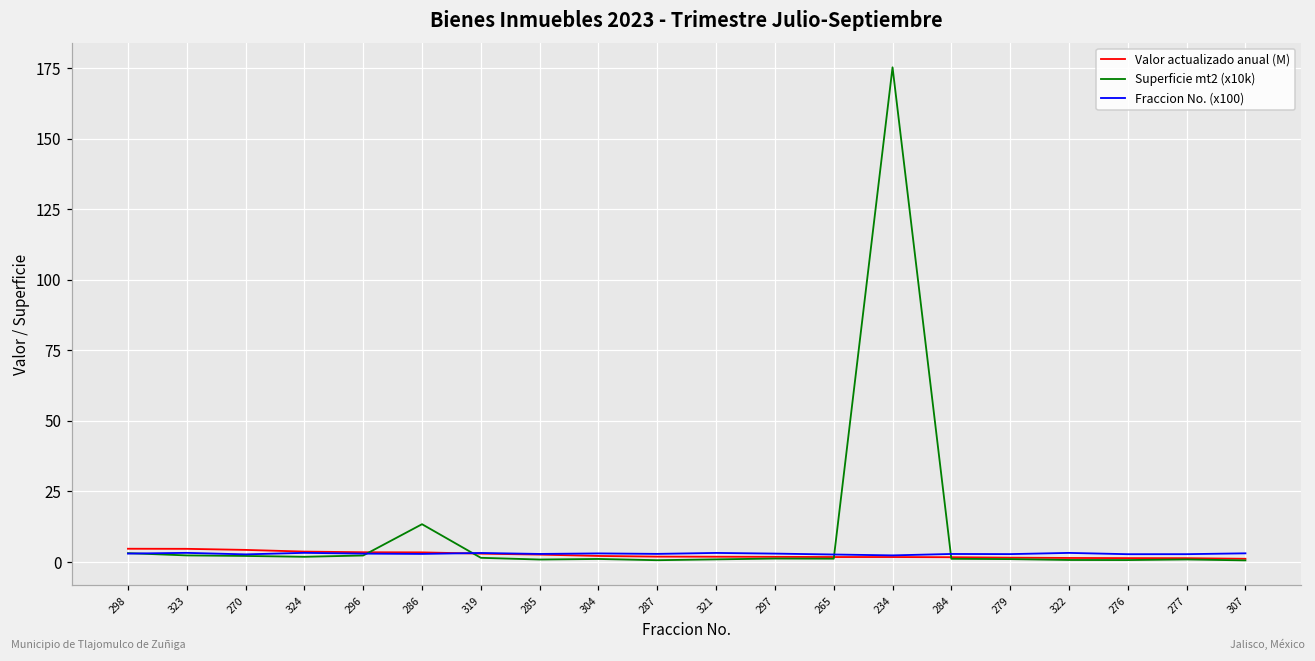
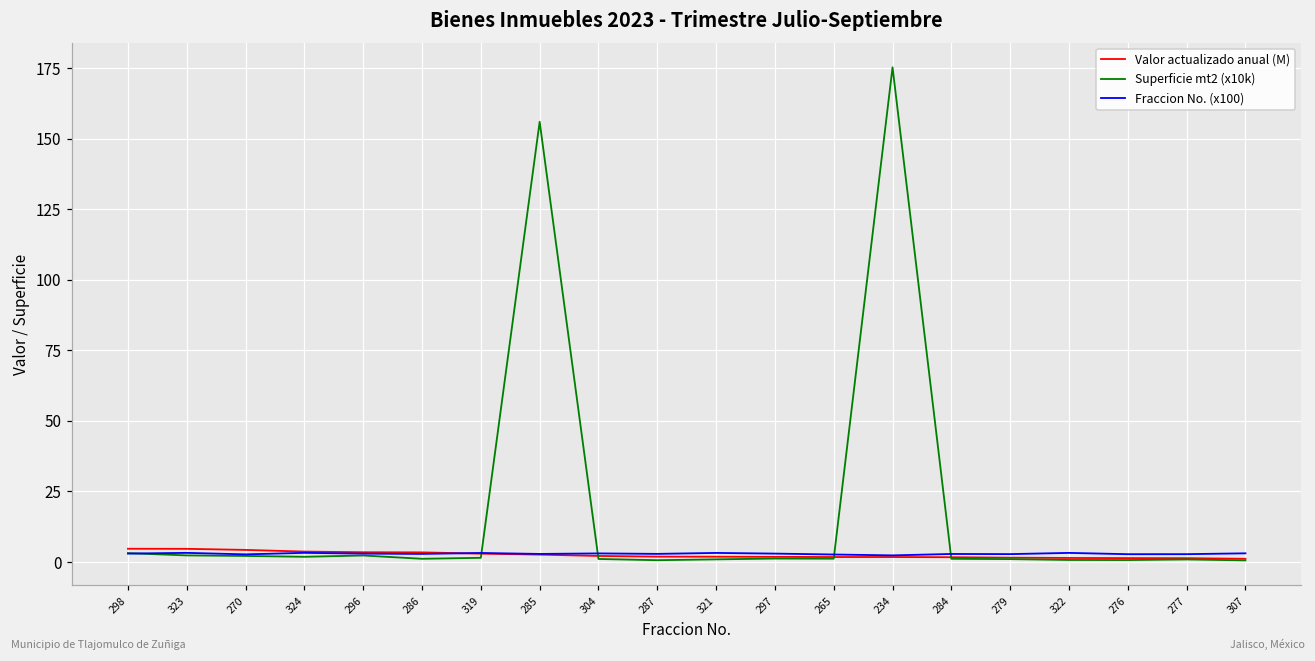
Superficie mt2 (x10k), 286: 13 -> 1
Superficie mt2 (x10k), 285: 1 -> 156
